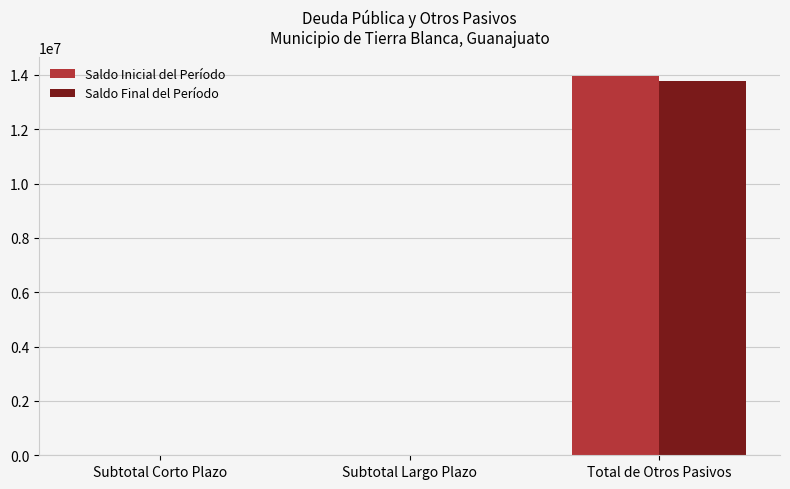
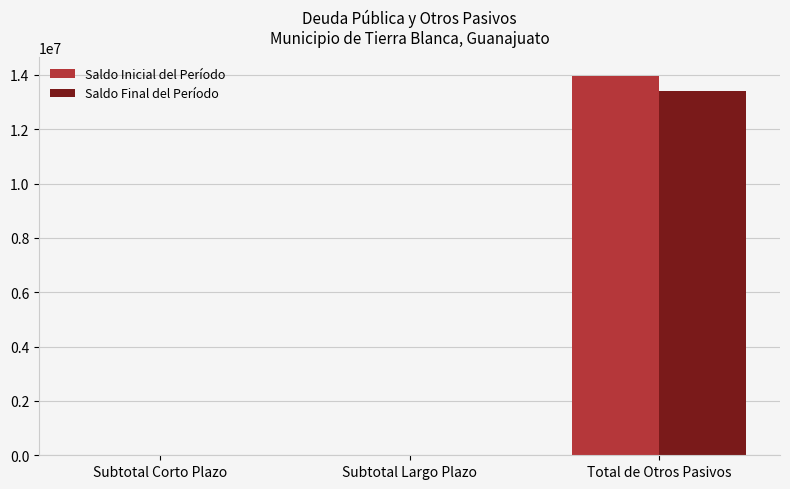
Saldo Final del Período, Total de Otros Pasivos: 13800000 -> 13400000
